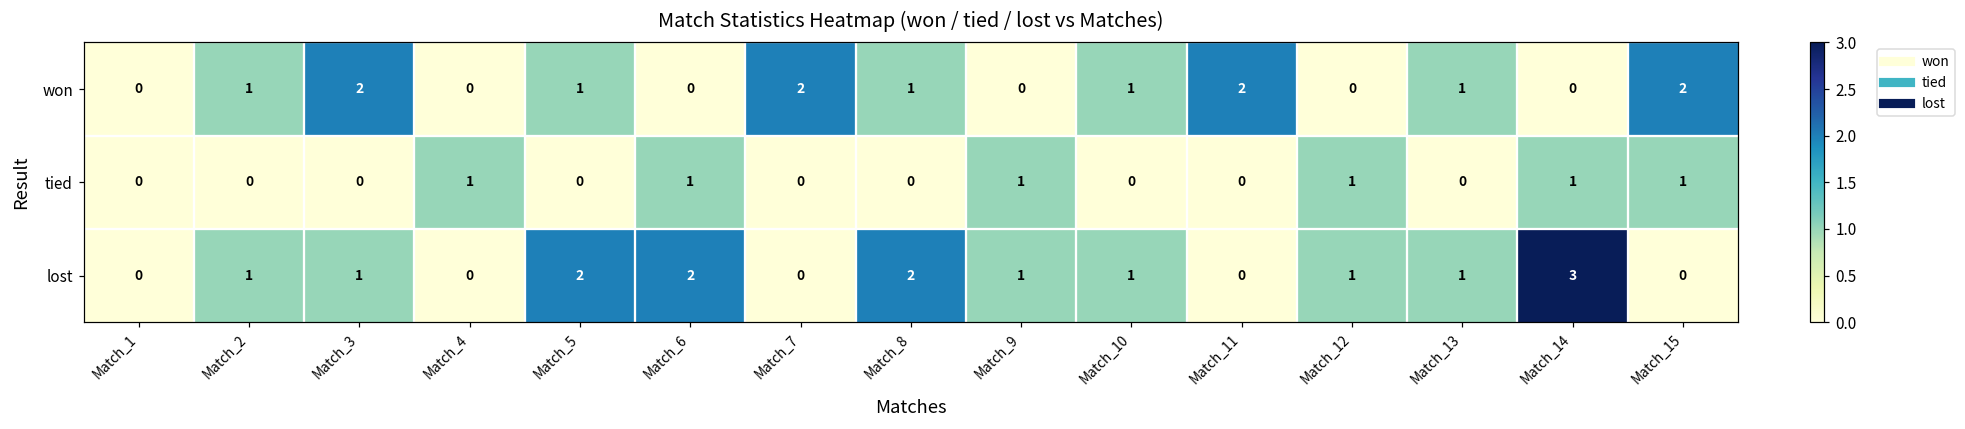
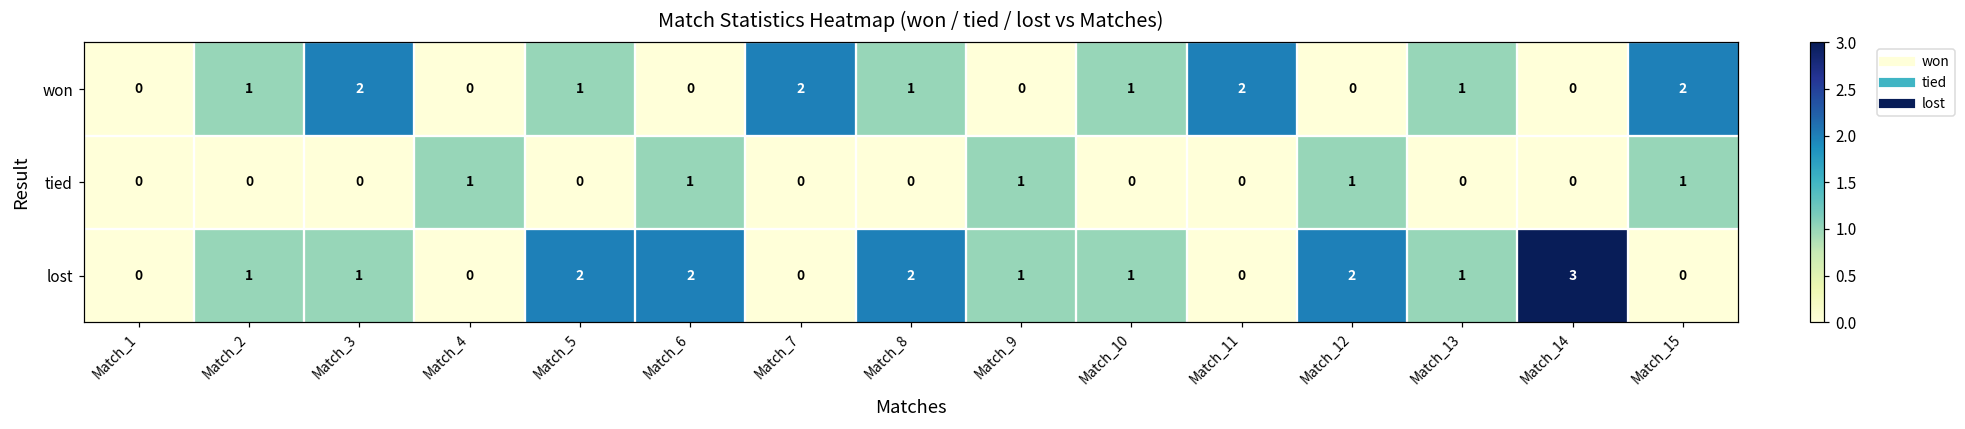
tied, Match_14: 1 -> 0
lost, Match_12: 1 -> 2
